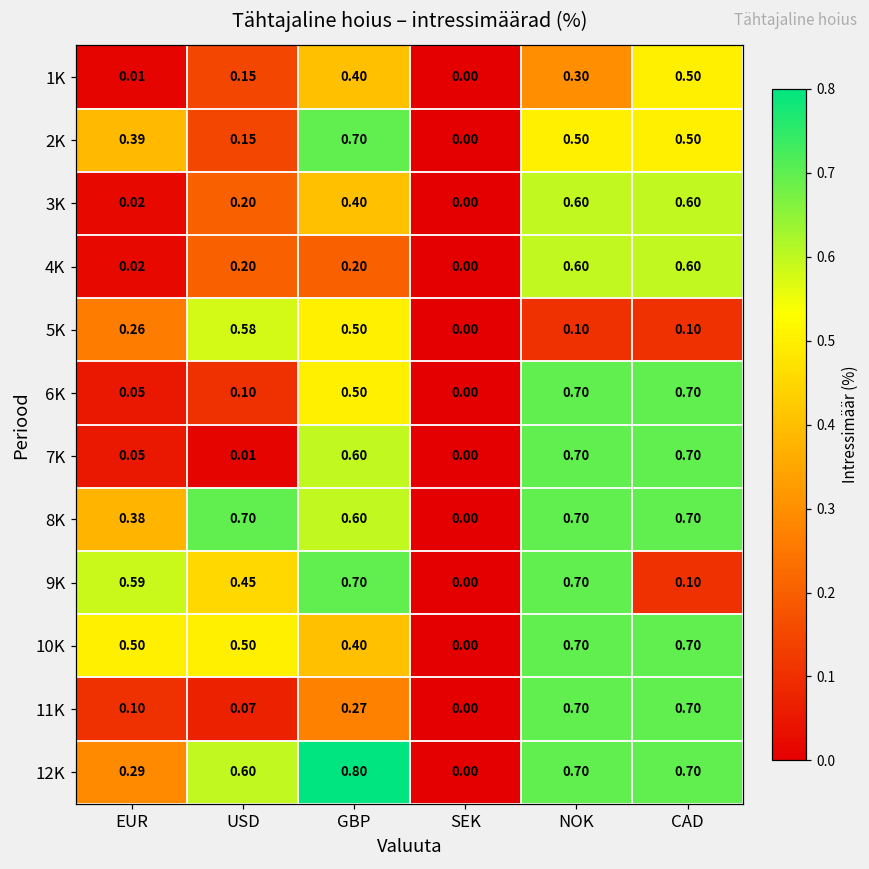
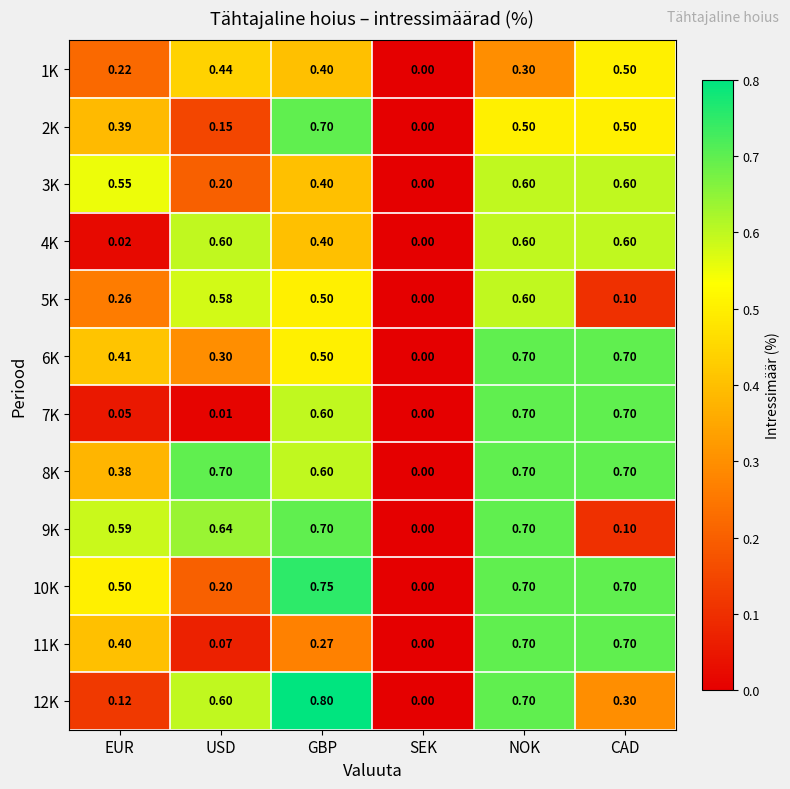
1K, EUR: 0.01 -> 0.22
1K, USD: 0.15 -> 0.44
3K, EUR: 0.02 -> 0.55
4K, USD: 0.20 -> 0.60
4K, GBP: 0.20 -> 0.40
5K, NOK: 0.10 -> 0.60
6K, EUR: 0.05 -> 0.41
6K, USD: 0.10 -> 0.30
9K, USD: 0.45 -> 0.64
10K, USD: 0.50 -> 0.20
10K, GBP: 0.40 -> 0.75
11K, EUR: 0.10 -> 0.40
12K, EUR: 0.29 -> 0.12
12K, CAD: 0.70 -> 0.30
